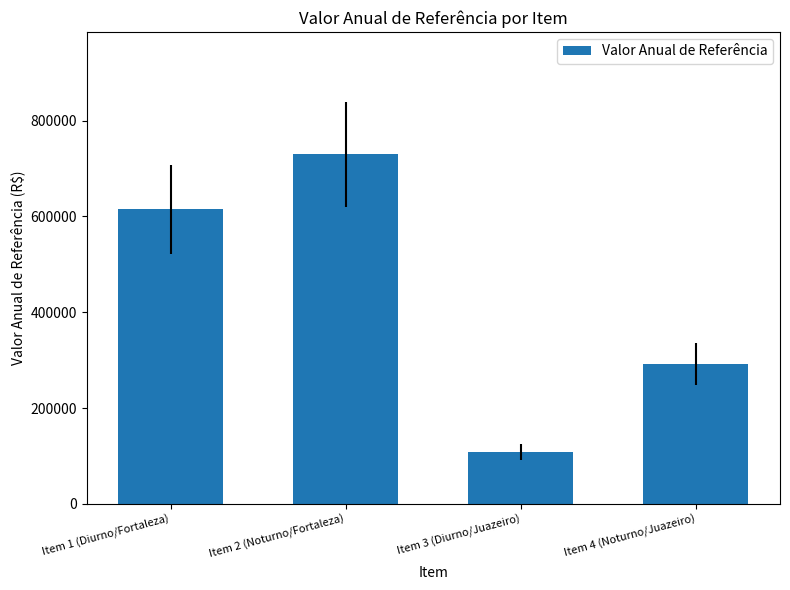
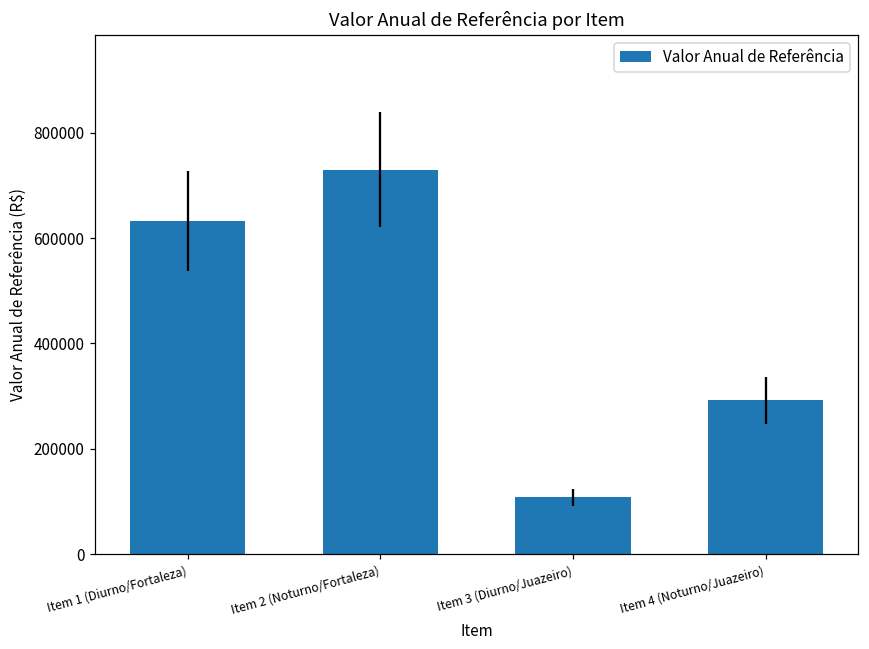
Item 1 (Diurno/Fortaleza): 610000 -> 630000
